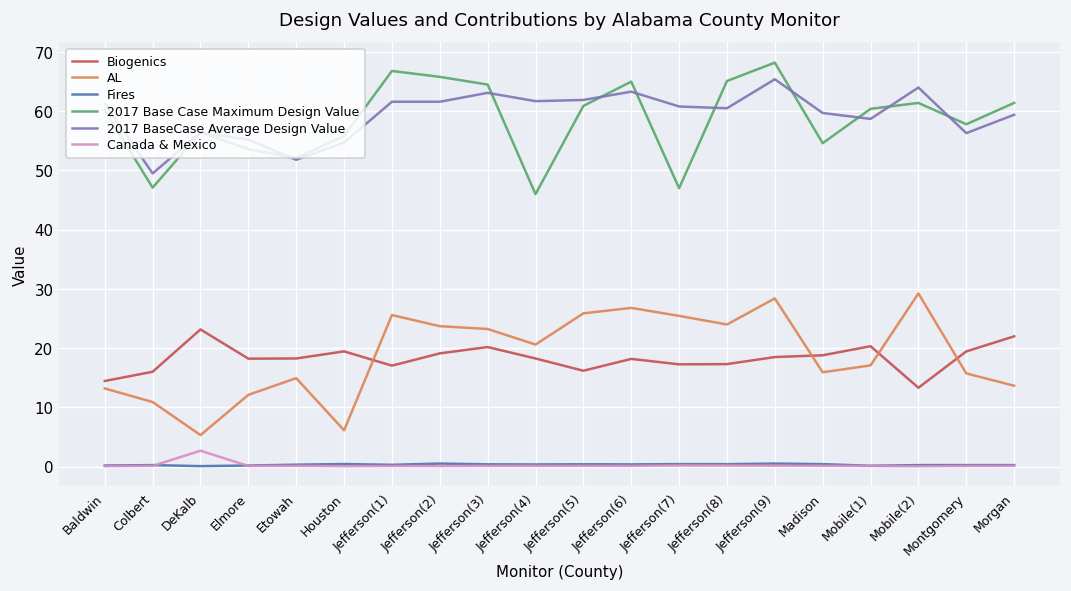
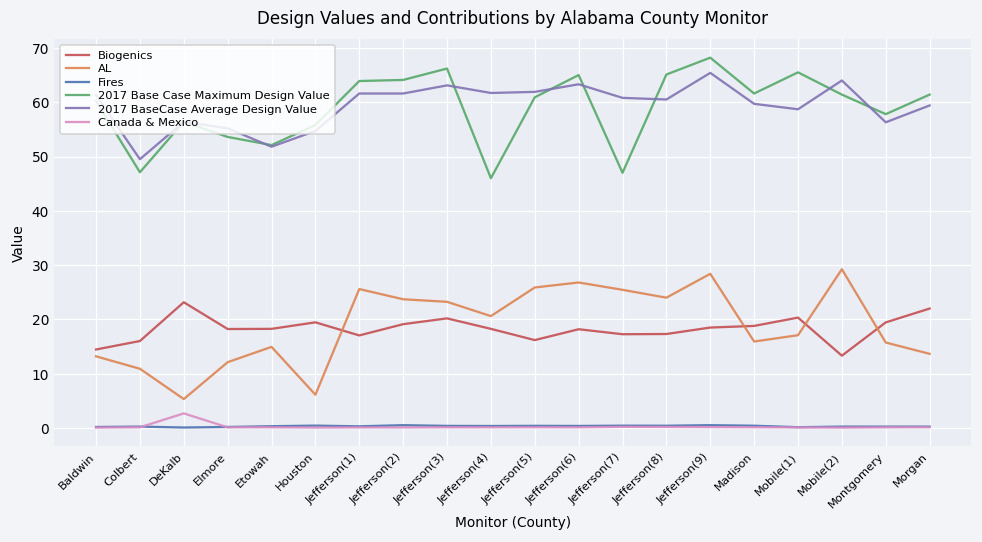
2017 Base Case Maximum Design Value, Jefferson(1): 67 -> 64
2017 Base Case Maximum Design Value, Jefferson(2): 66 -> 64
2017 Base Case Maximum Design Value, Jefferson(3): 65 -> 66
2017 Base Case Maximum Design Value, Madison: 55 -> 62
2017 Base Case Maximum Design Value, Mobile(1): 60 -> 66
